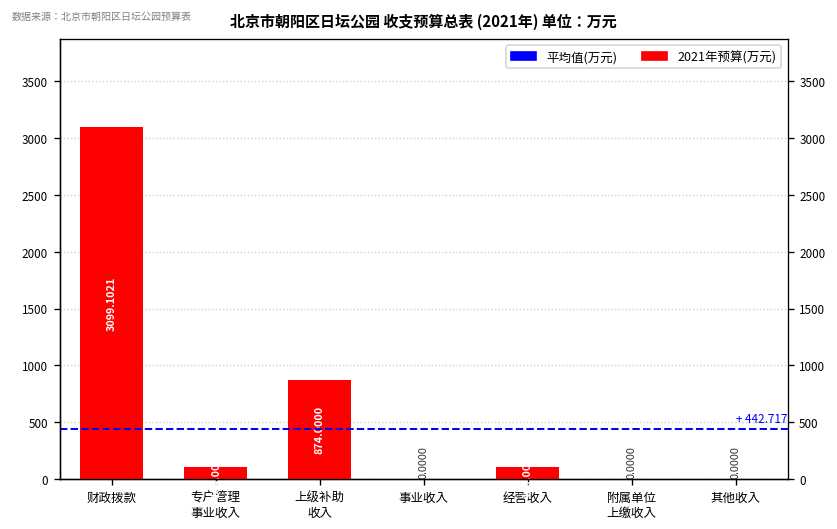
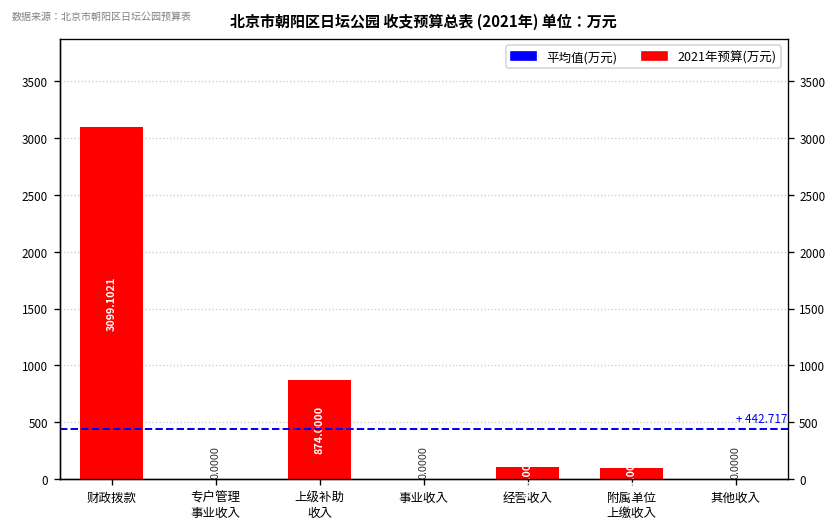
专户管理 事业收入: 100 -> 0
附属单位 上缴收入: 0 -> 100
